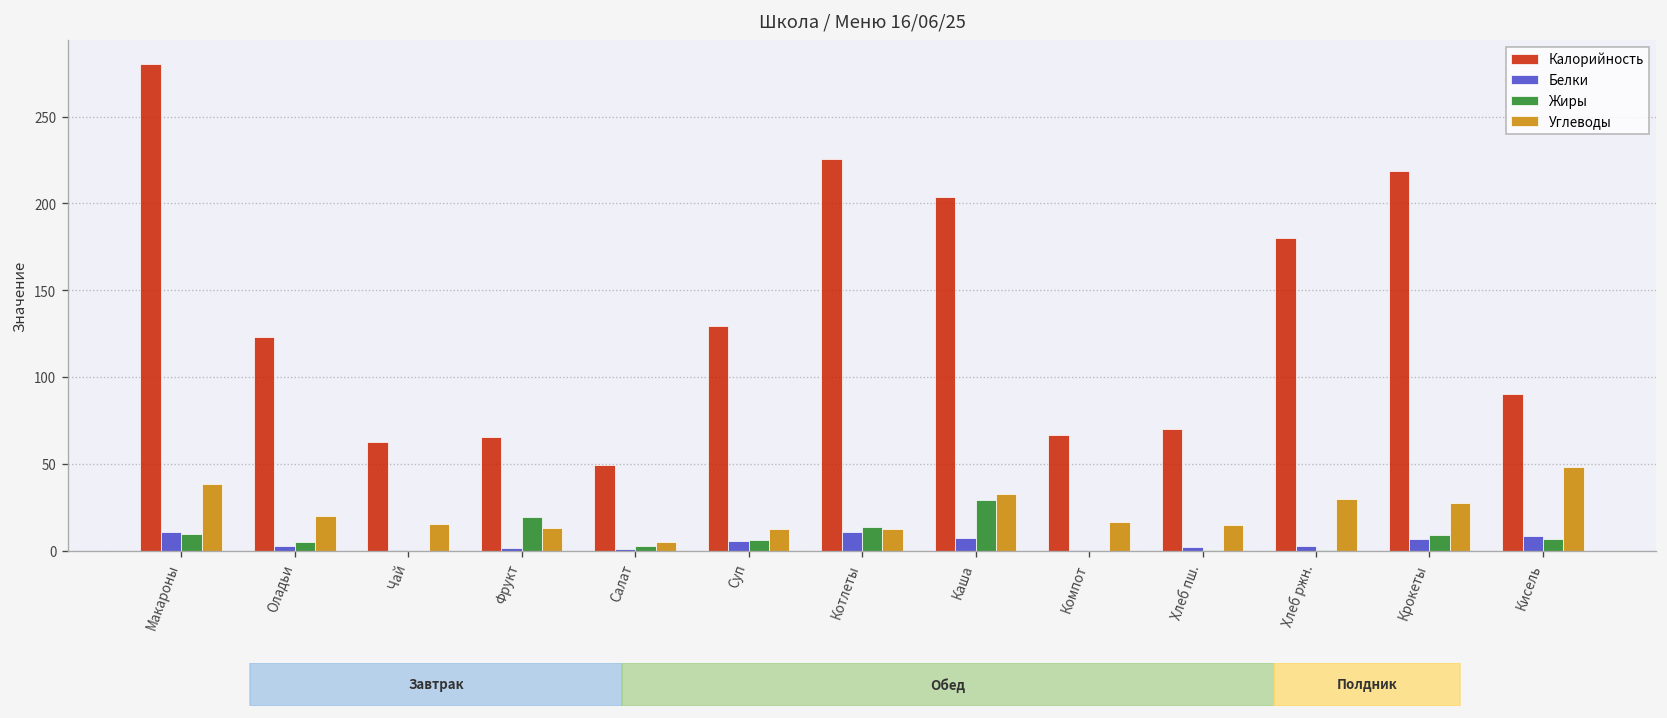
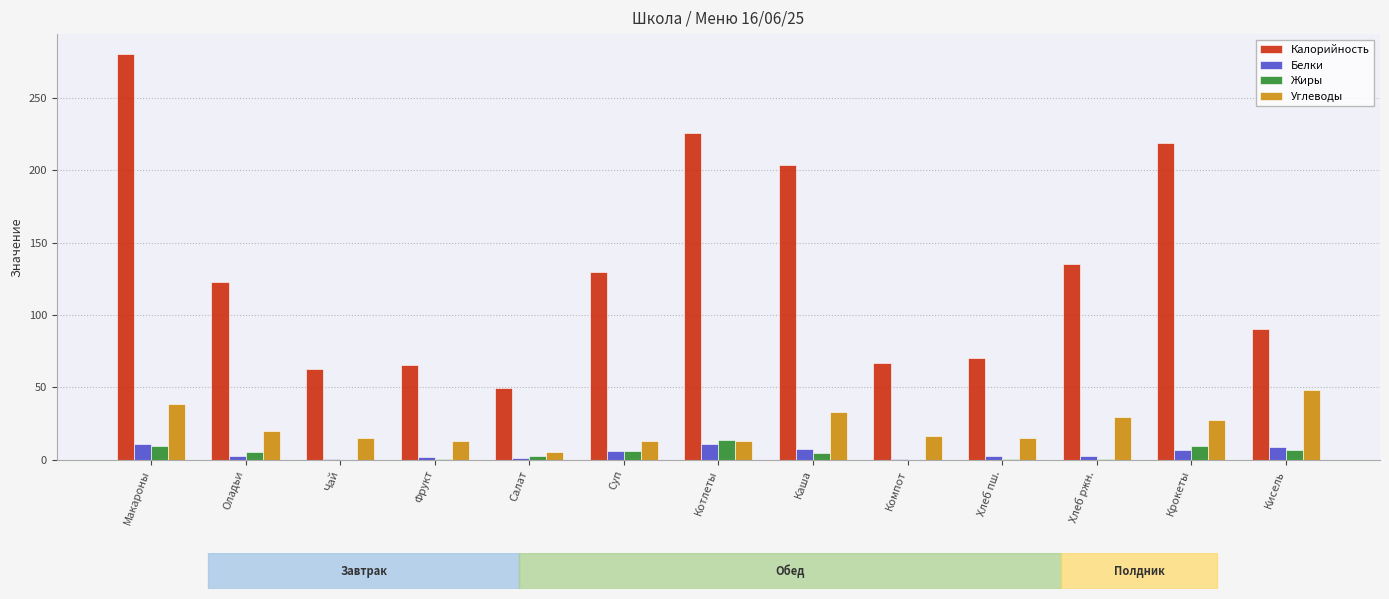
Жиры, Фрукт: 19 -> 1
Жиры, Каша: 29 -> 5
Калорийность, Хлеб ржн.: 180 -> 135
